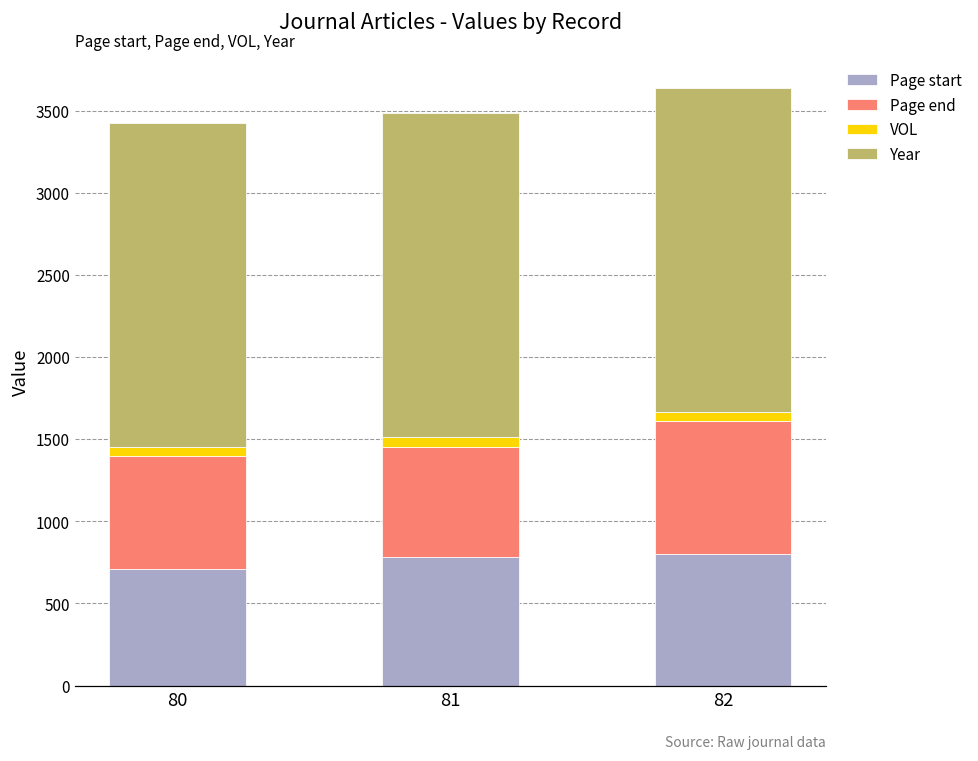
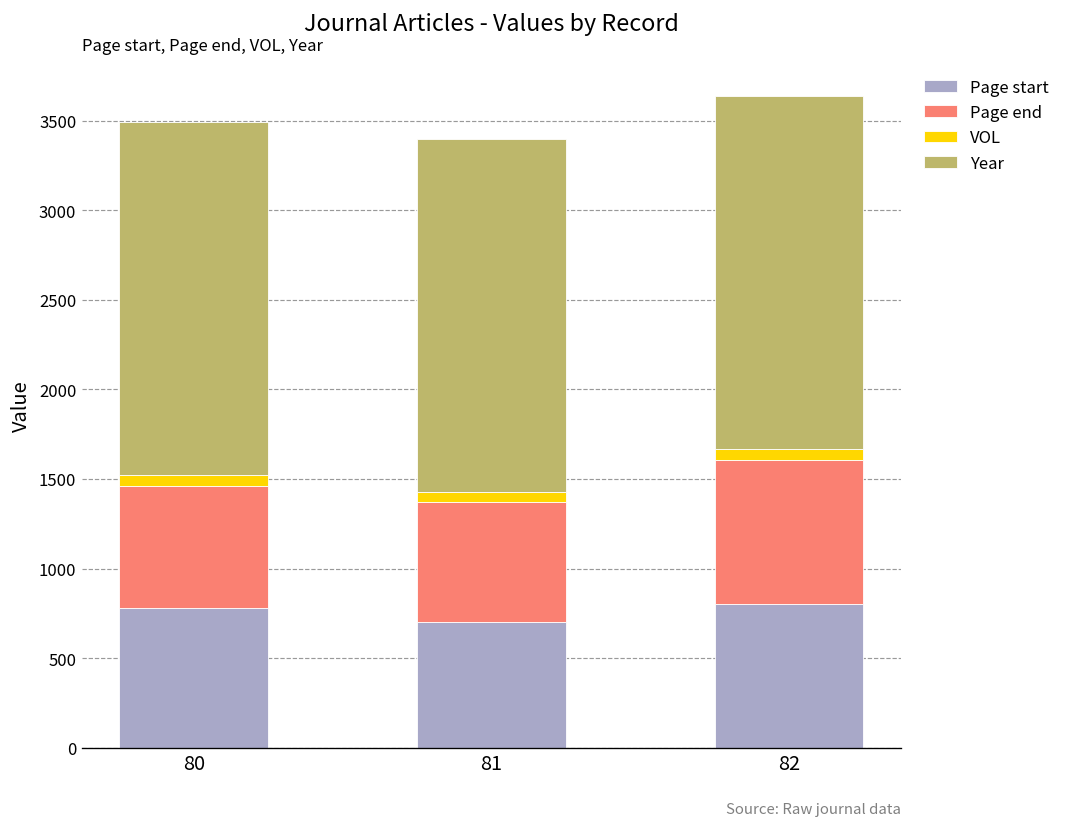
Page start, 80: 710 -> 780
Page start, 81: 790 -> 700
